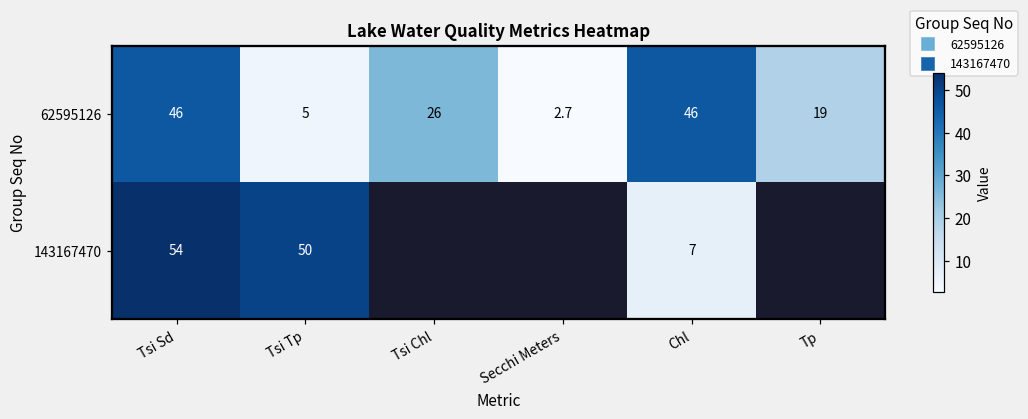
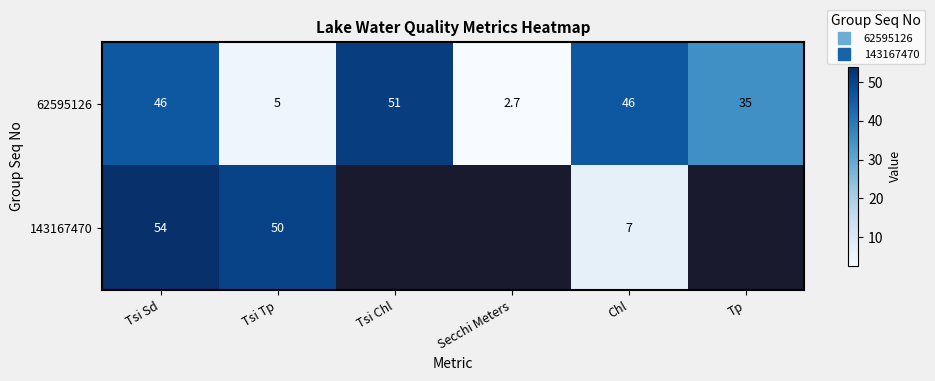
62595126, Tsi Chl: 26 -> 51
62595126, Tp: 19 -> 35
